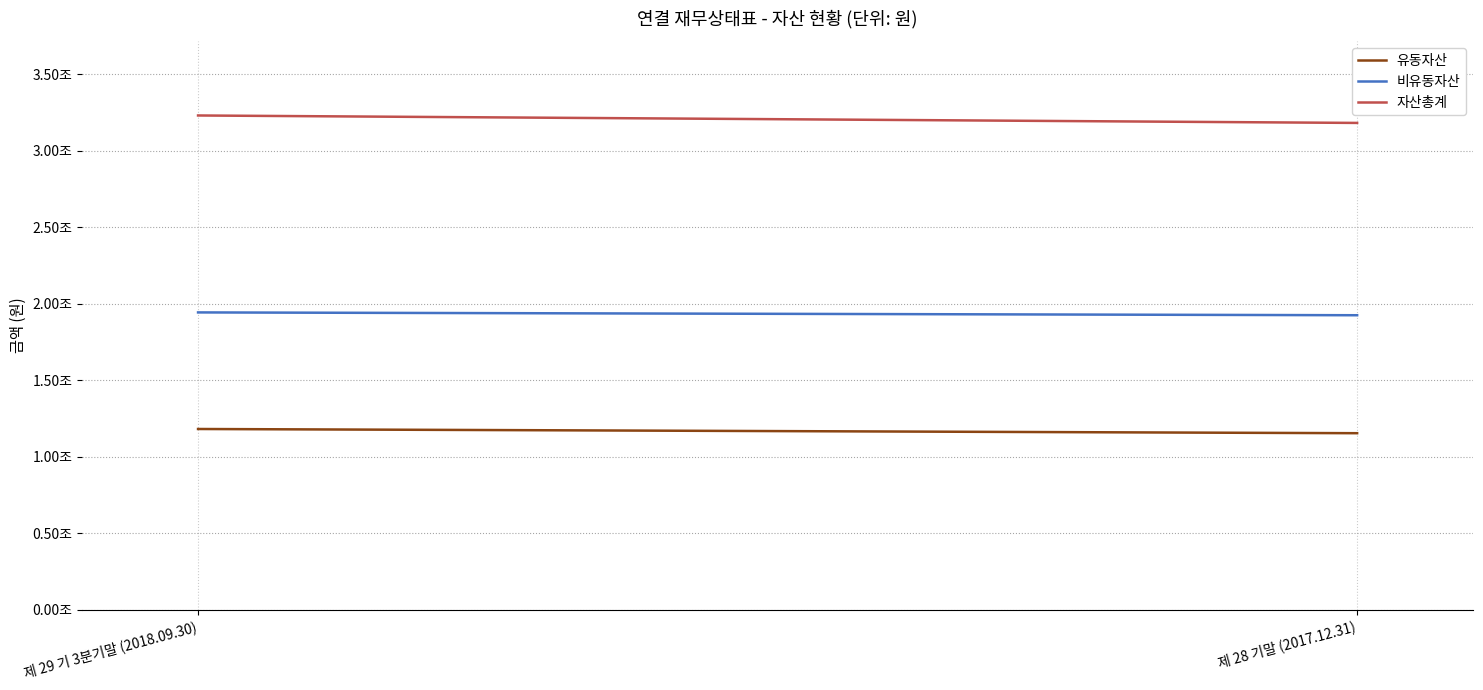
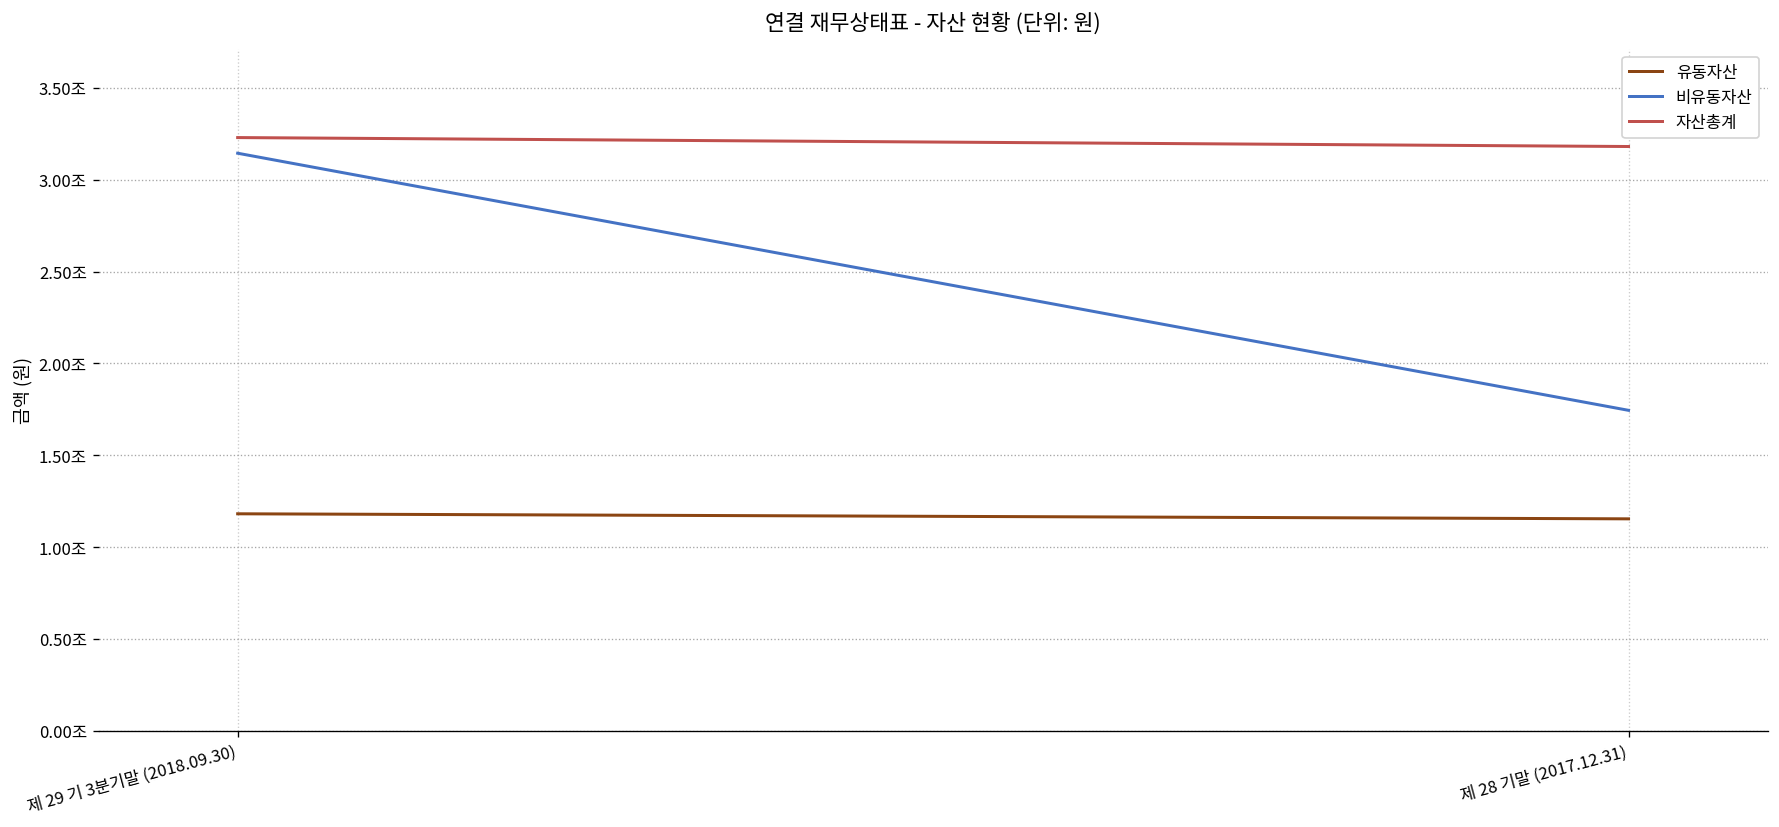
비유동자산, 제 29 기 3분기말 (2018.09.30): 1.94조 -> 3.14조
비유동자산, 제 28 기말 (2017.12.31): 1.92조 -> 1.74조
